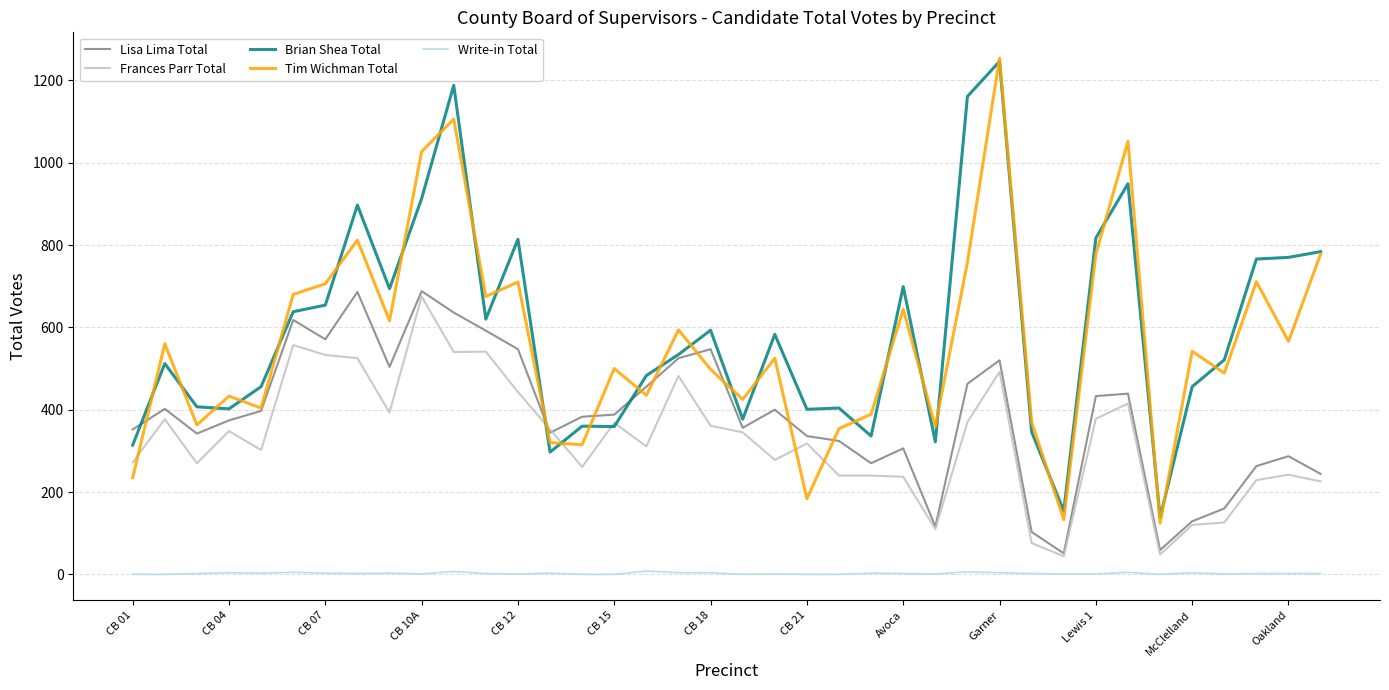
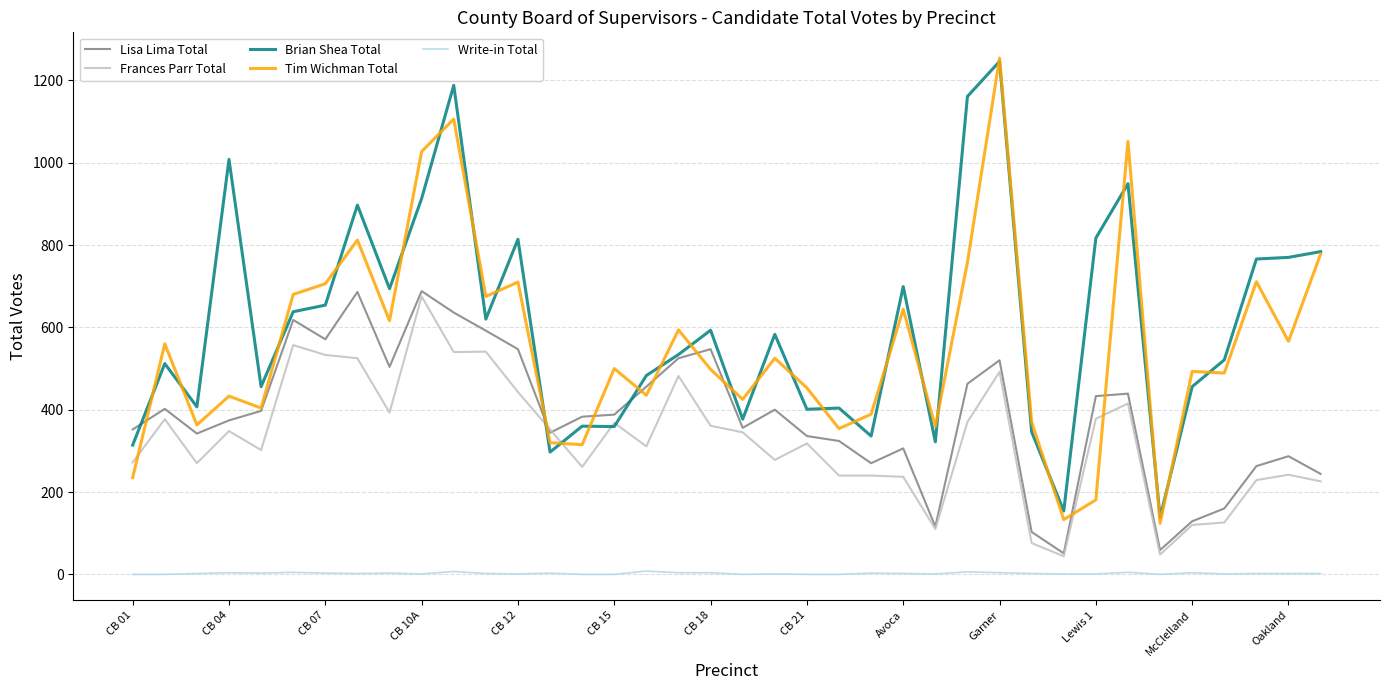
Brian Shea Total, CB 04: 400 -> 1010
Tim Wichman Total, CB 21: 180 -> 450
Tim Wichman Total, Lewis 1: 780 -> 180
Tim Wichman Total, McClelland: 540 -> 490
